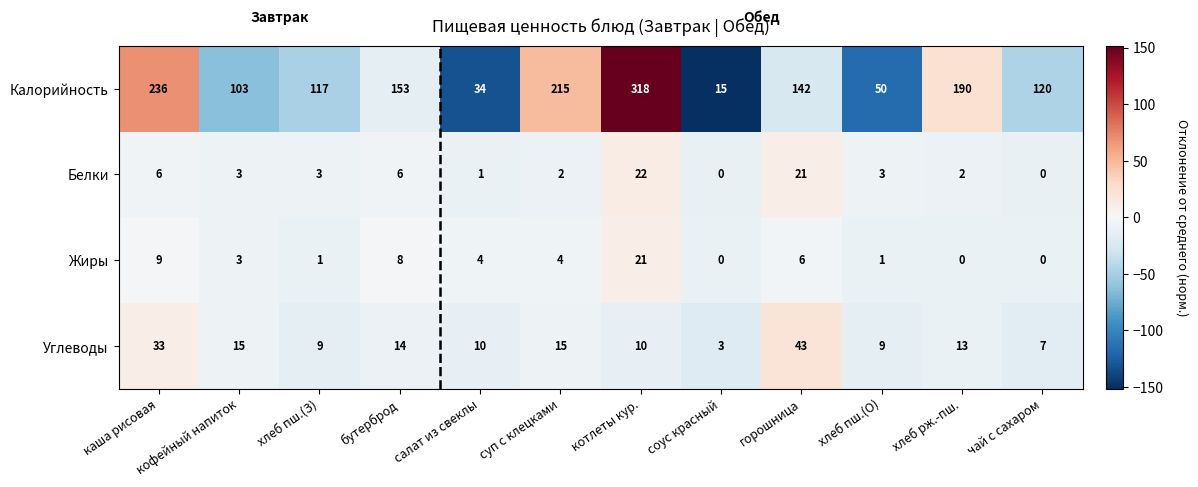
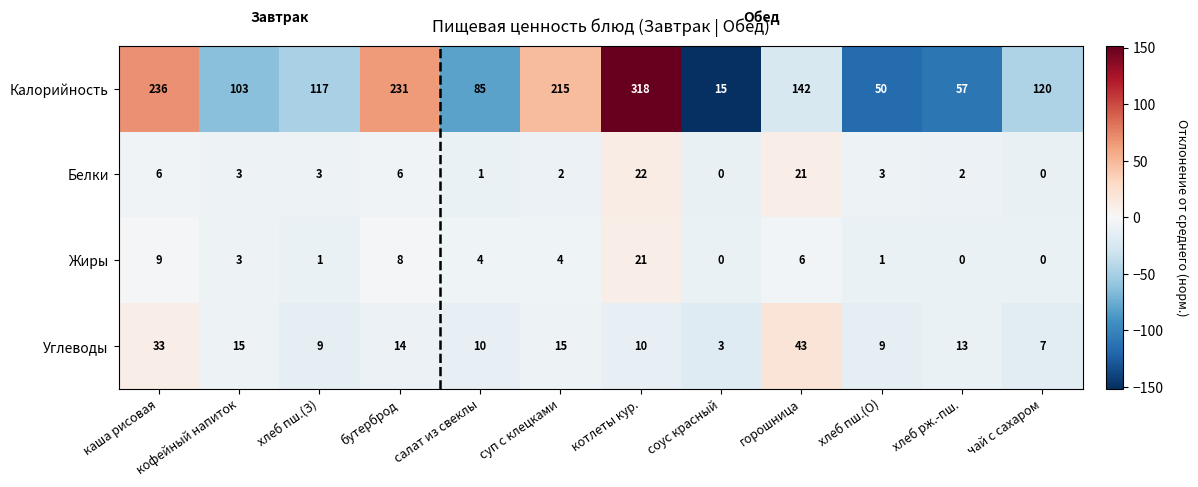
Калорийность, бутерброд: 153 -> 231
Калорийность, салат из свеклы: 34 -> 85
Калорийность, хлеб рж.-пш.: 190 -> 57
